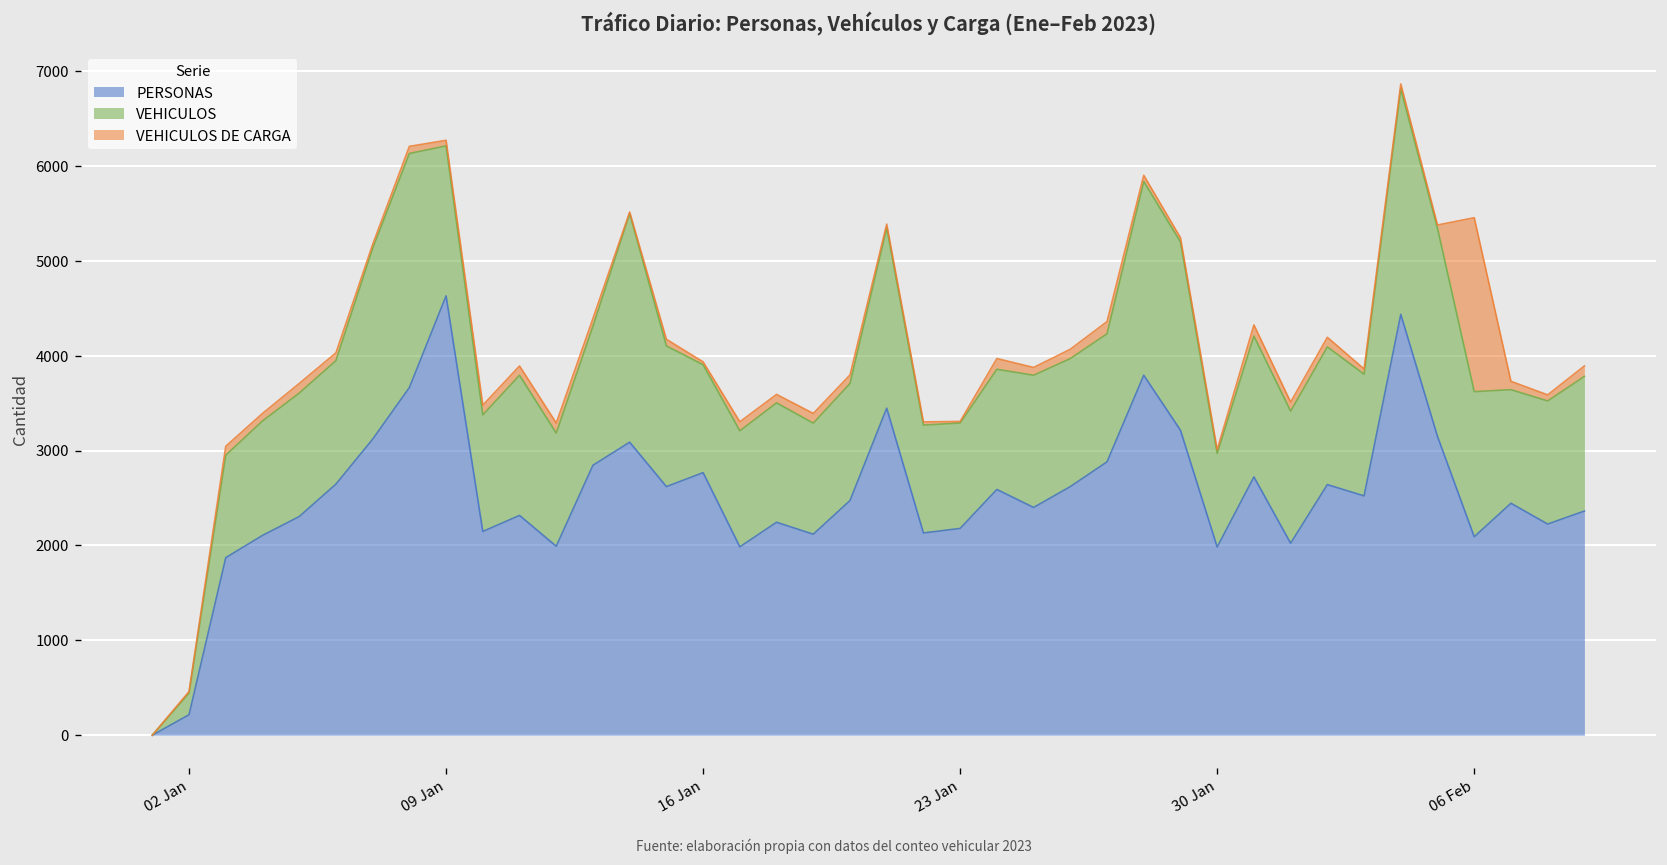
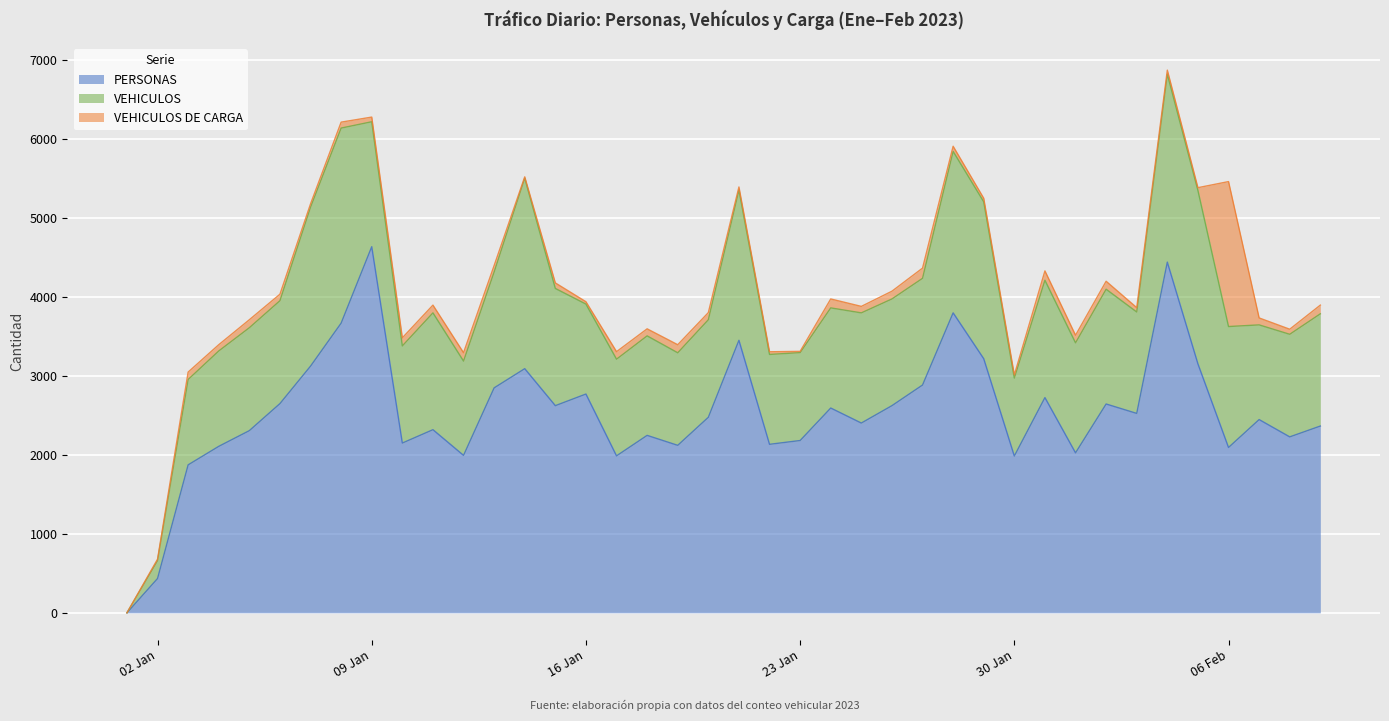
PERSONAS, 02 Jan: 200 -> 400
